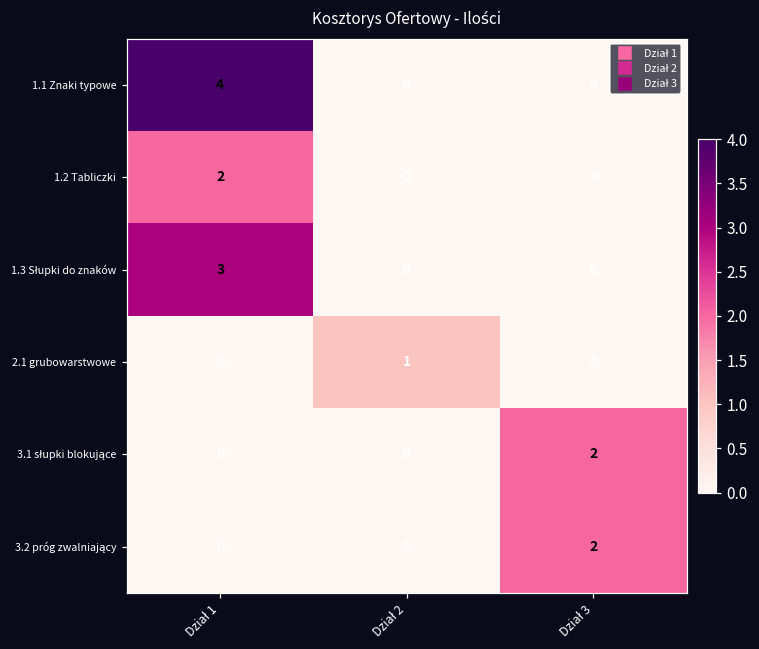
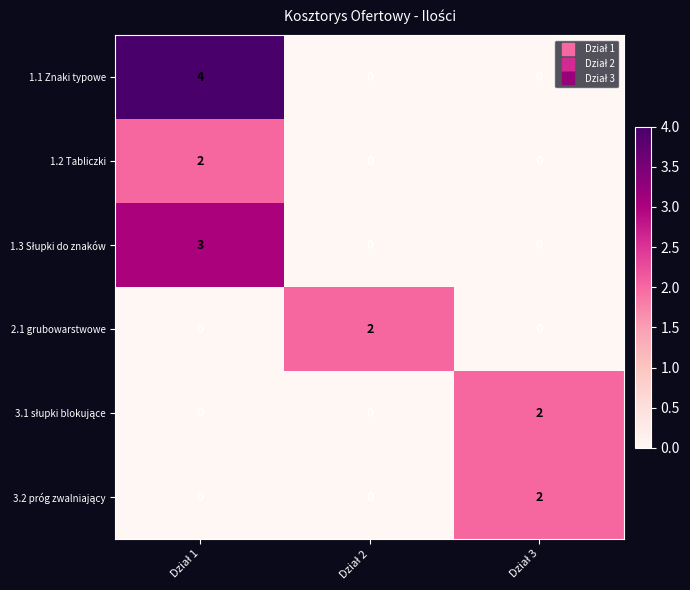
2.1 grubowarstwowe, Dział 2: 1 -> 2
